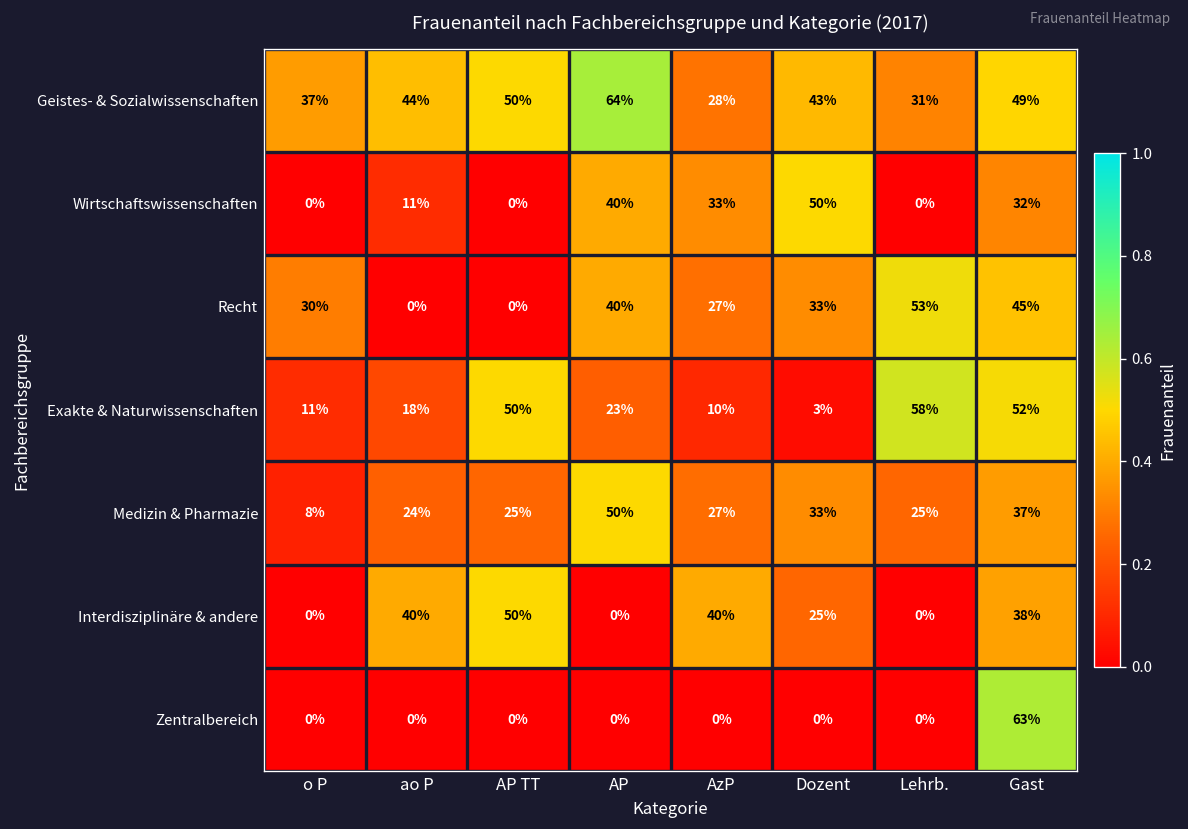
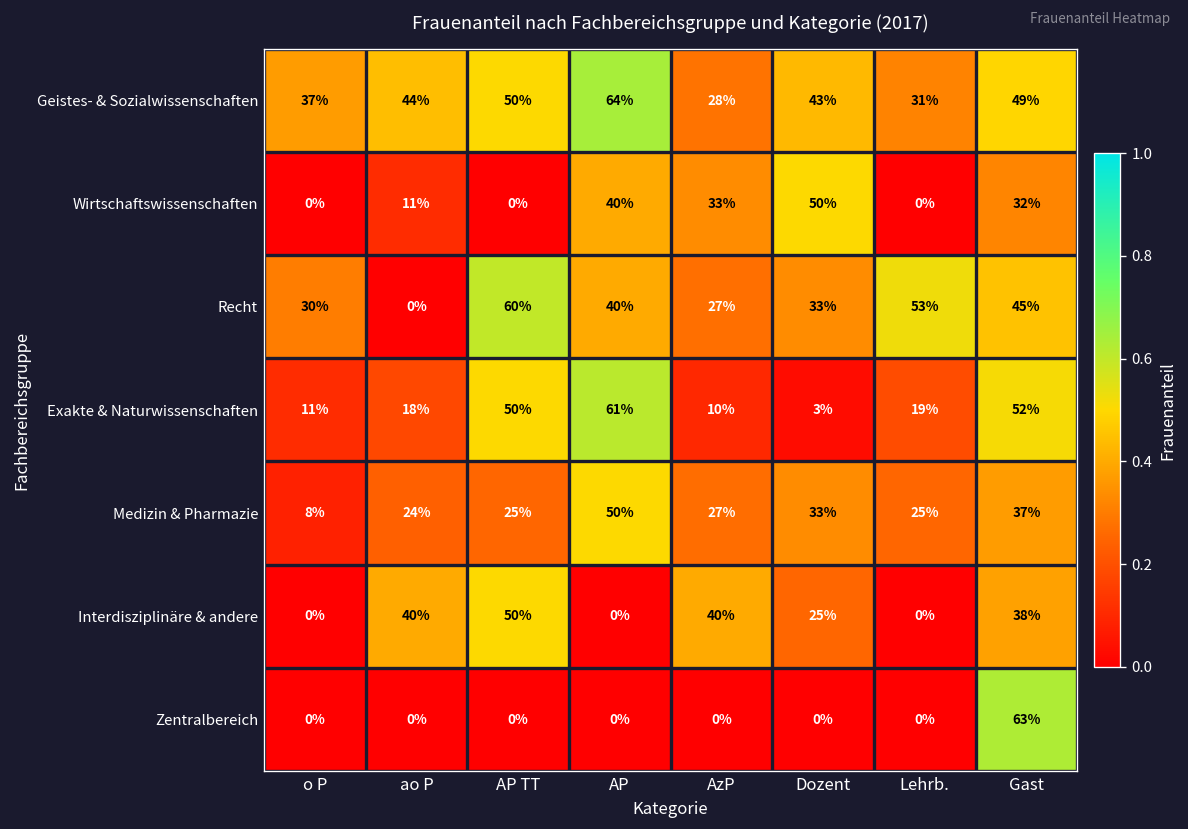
Recht, AP TT: 0% -> 60%
Exakte & Naturwissenschaften, AP: 23% -> 61%
Exakte & Naturwissenschaften, Lehrb.: 58% -> 19%
